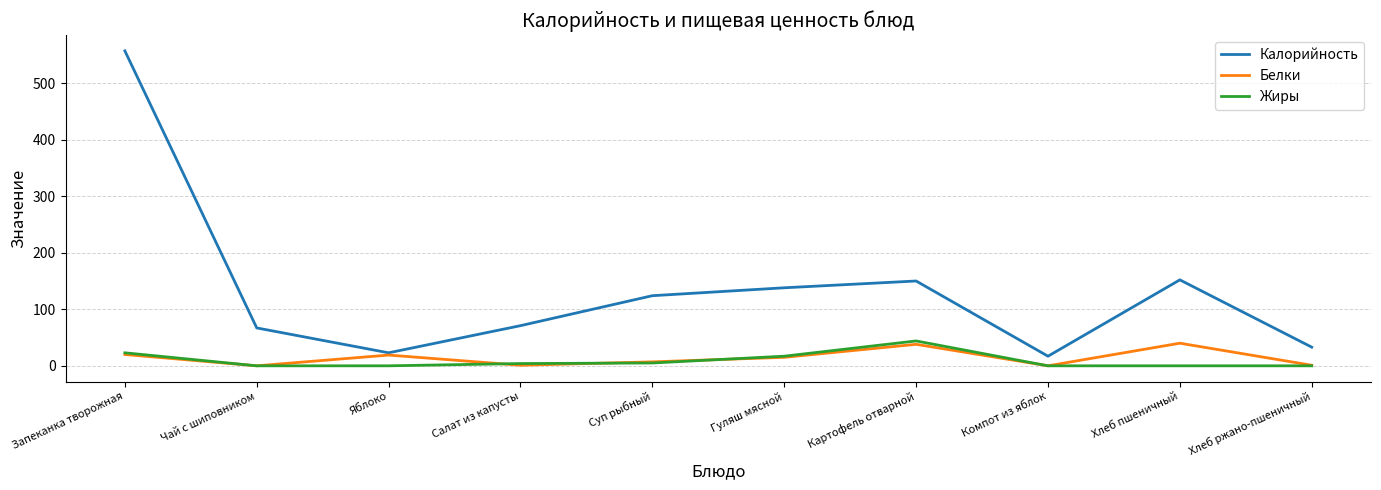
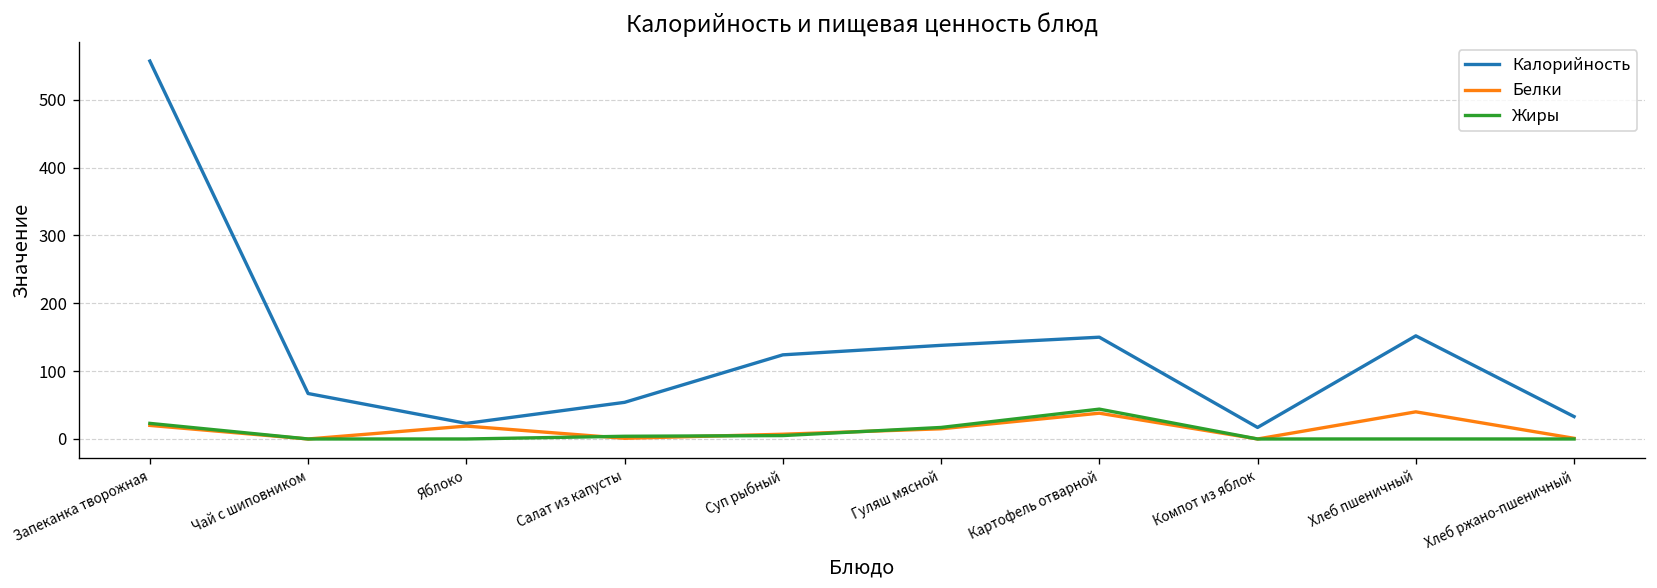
Калорийность, Салат из капусты: 70 -> 50
